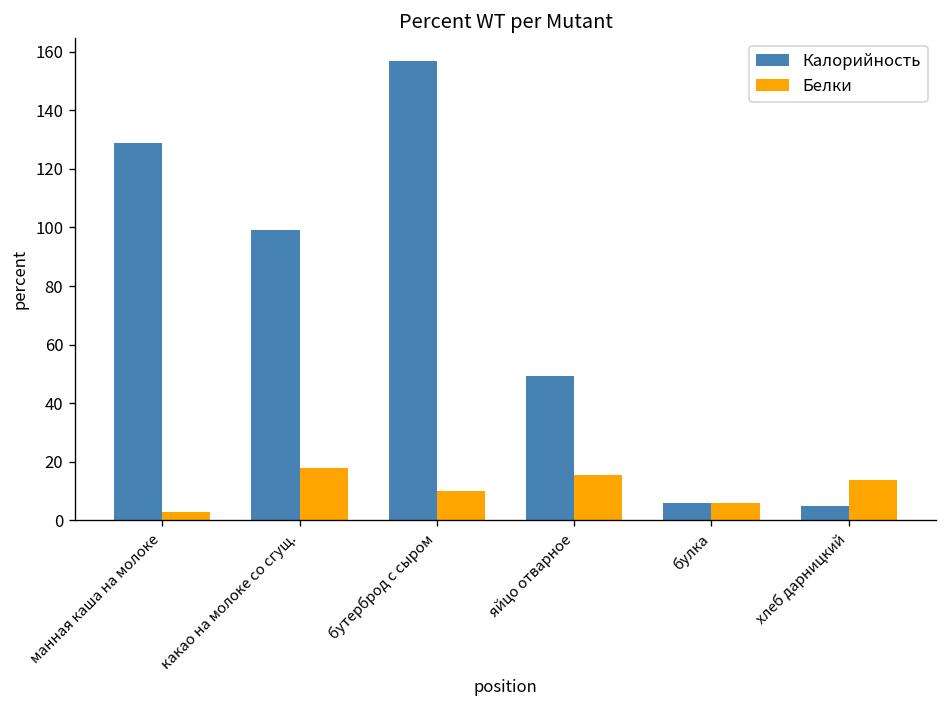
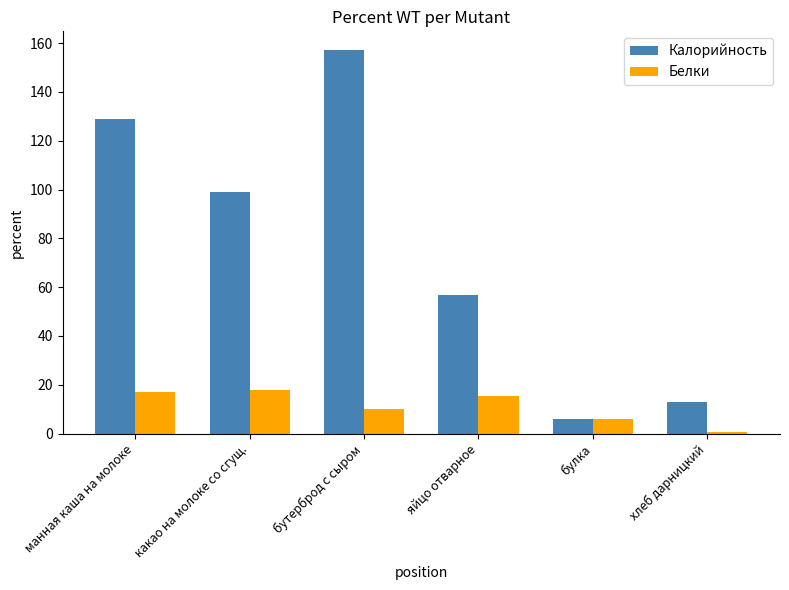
Белки, манная каша на молоке: 3 -> 17
Калорийность, яйцо отварное: 49 -> 57
Калорийность, хлеб дарницкий: 5 -> 13
Белки, хлеб дарницкий: 14 -> 1
